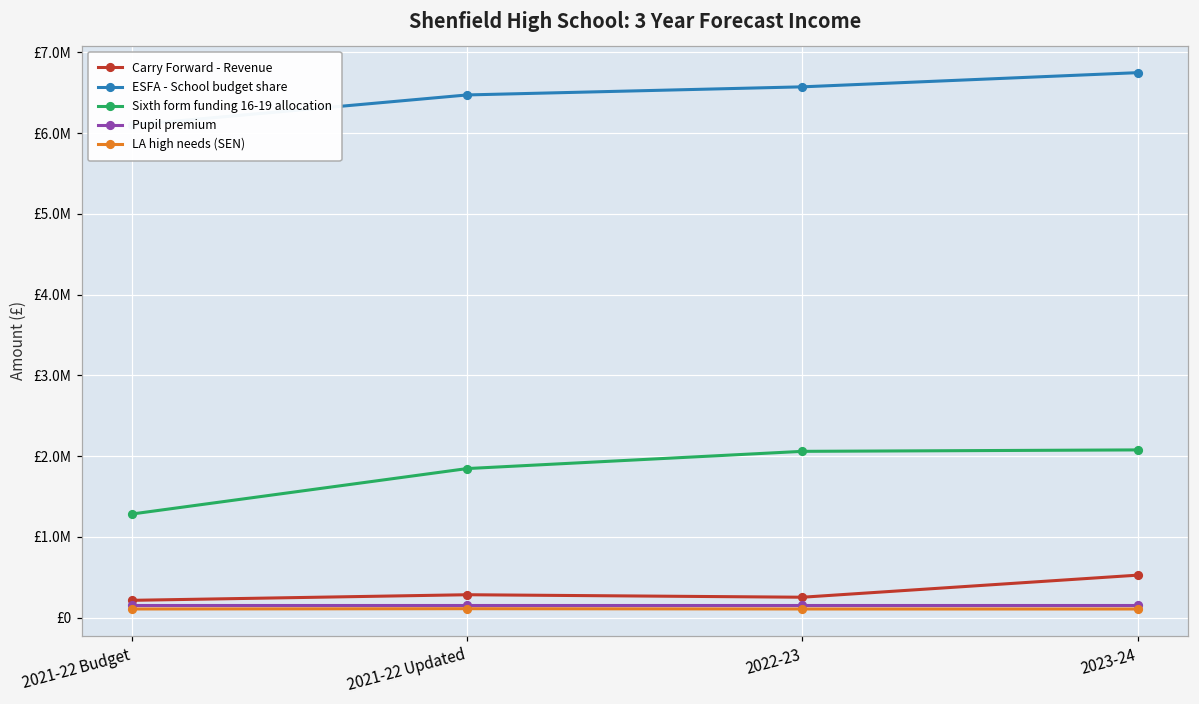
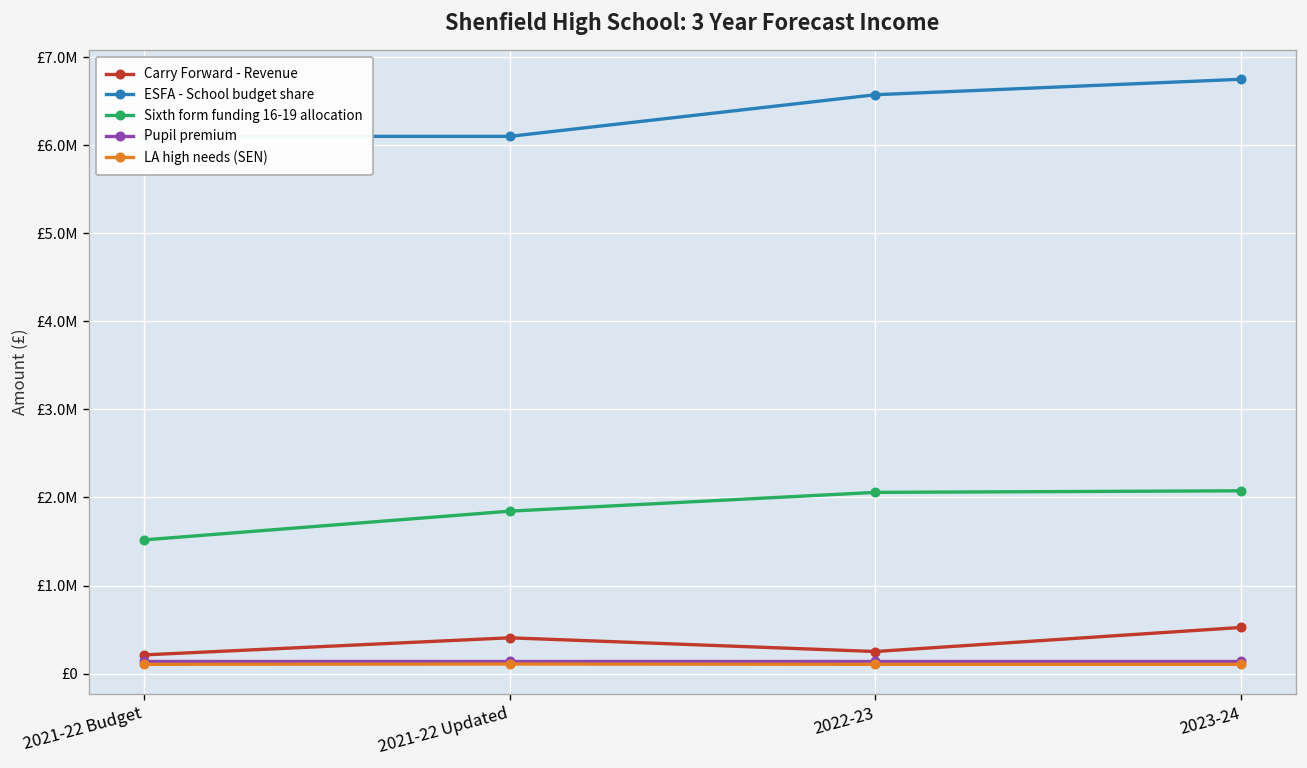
Sixth form funding 16-19 allocation, 2021-22 Budget: £1300000 -> £1500000
Carry Forward - Revenue, 2021-22 Updated: £300000 -> £400000
ESFA - School budget share, 2021-22 Updated: £6500000 -> £6100000
